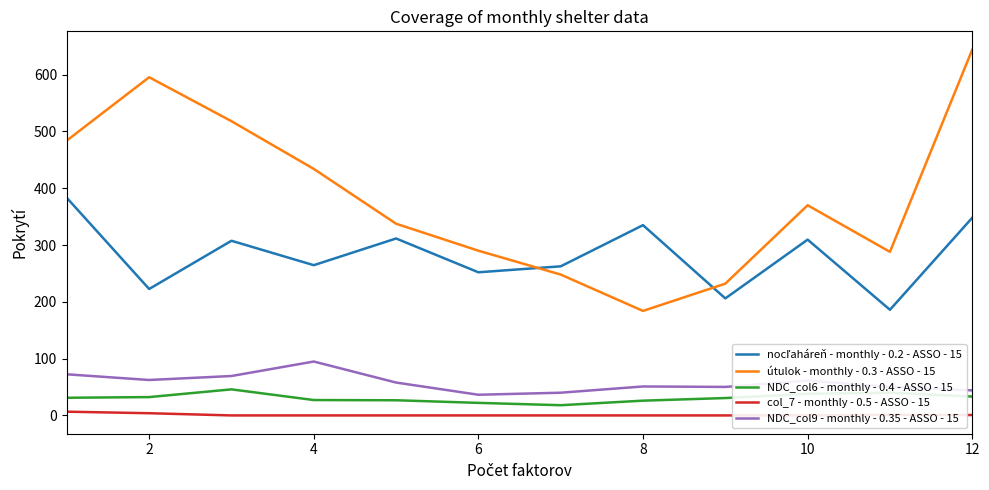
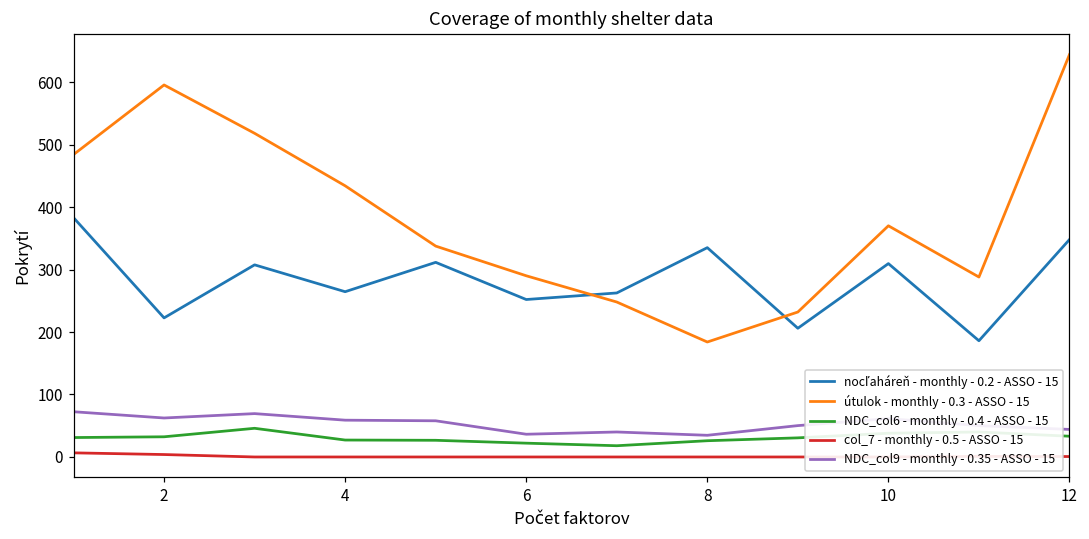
NDC_col9 - monthly - 0.35 - ASSO - 15, 4: 90 -> 60
NDC_col9 - monthly - 0.35 - ASSO - 15, 8: 50 -> 30
